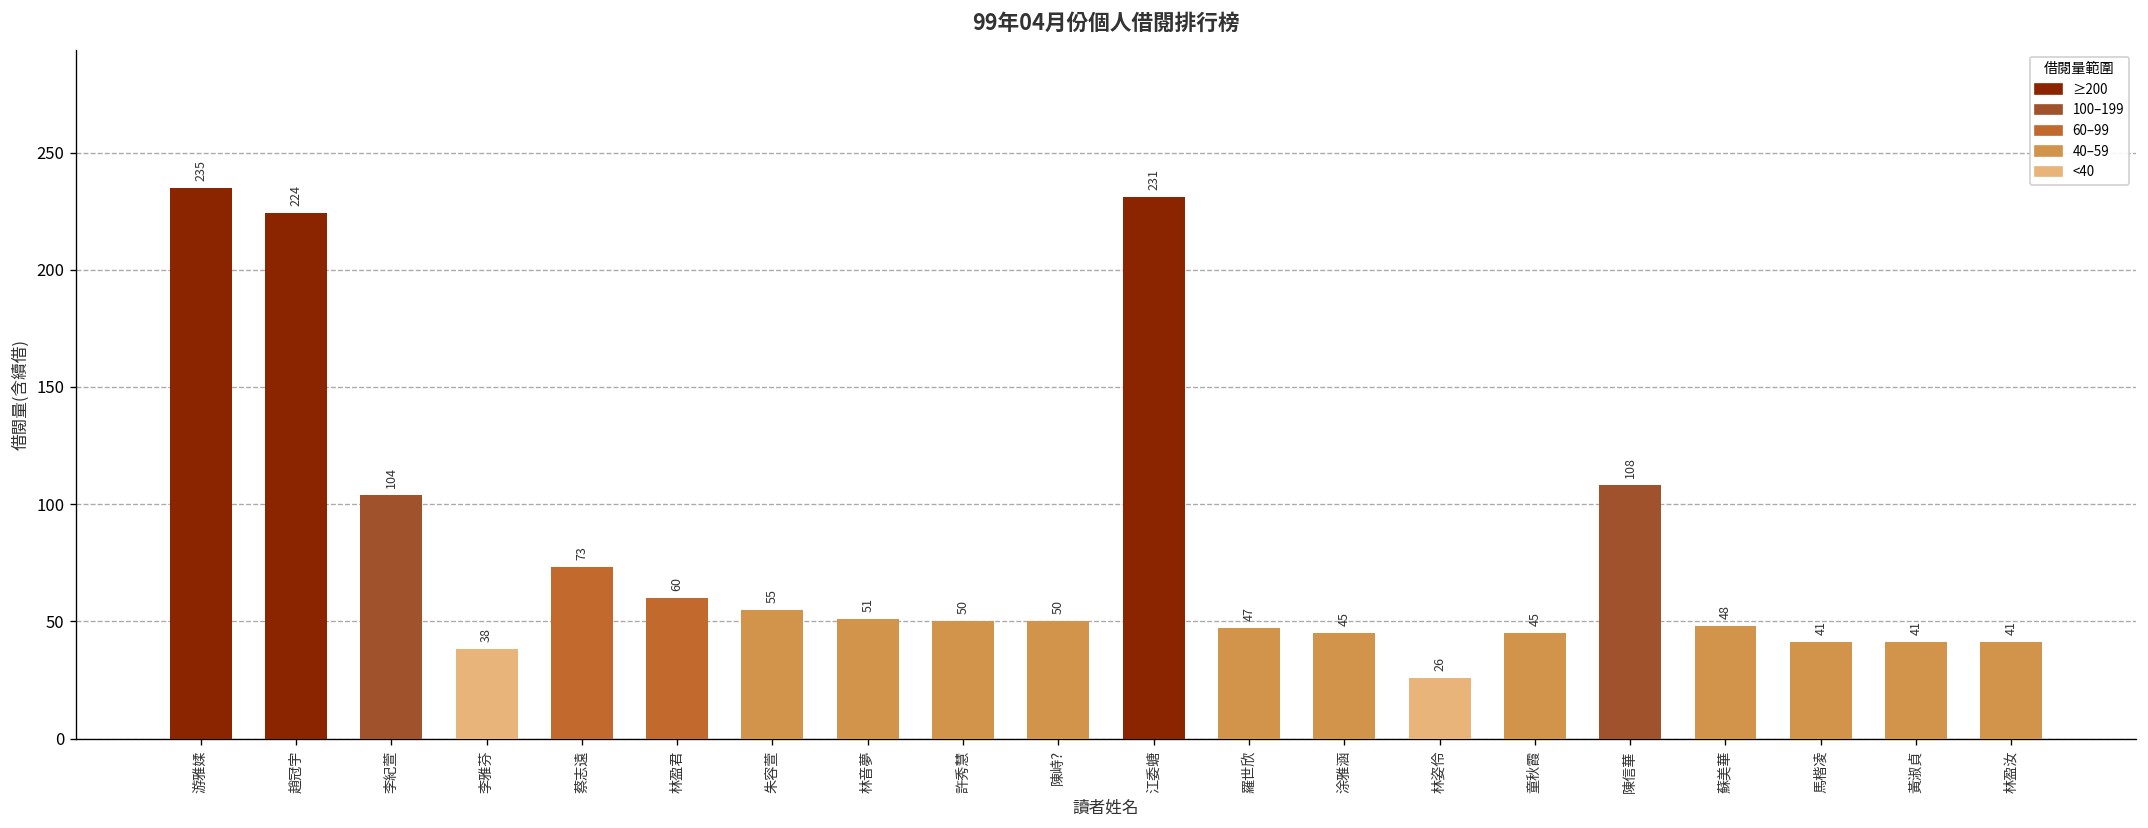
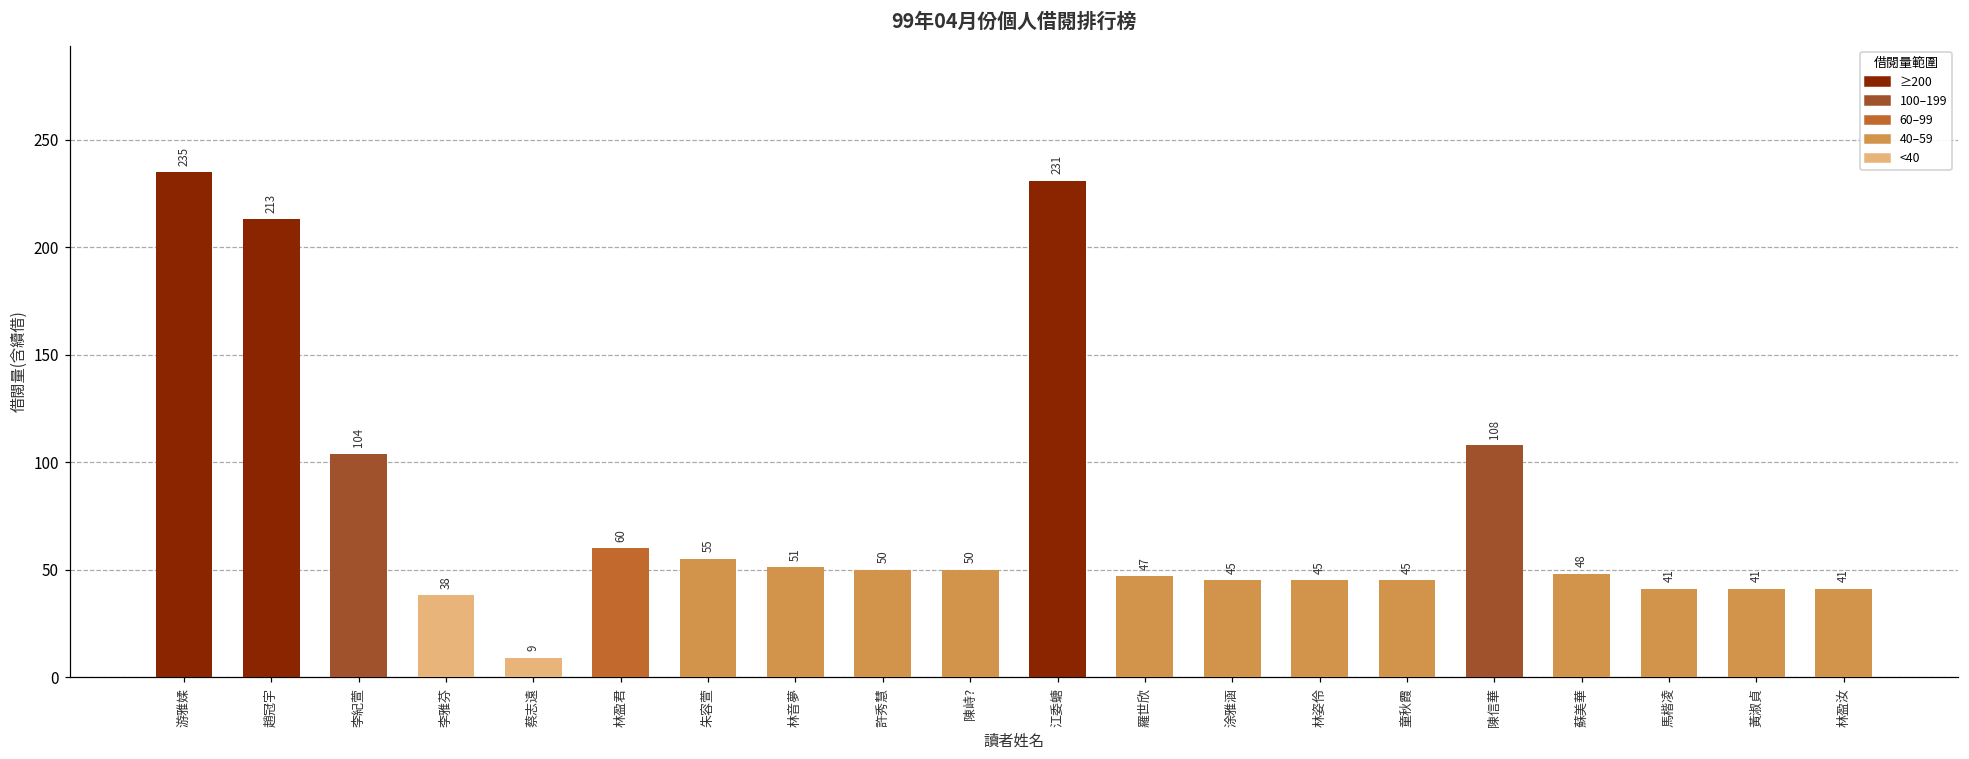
趙冠宇: 224 -> 213
蔡志遠: 73 -> 9
林姿伶: 26 -> 45
